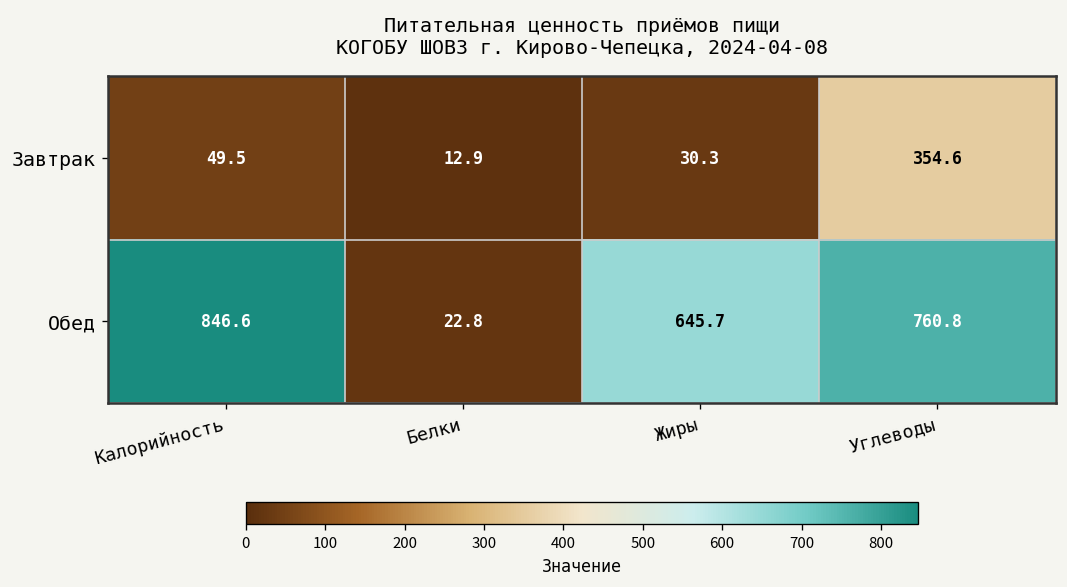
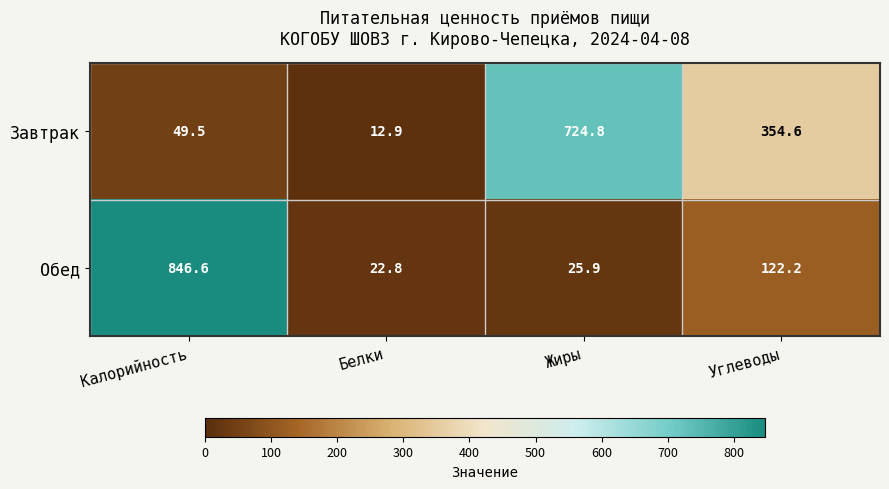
Завтрак, Жиры: 30.3 -> 724.8
Обед, Жиры: 645.7 -> 25.9
Обед, Углеводы: 760.8 -> 122.2
